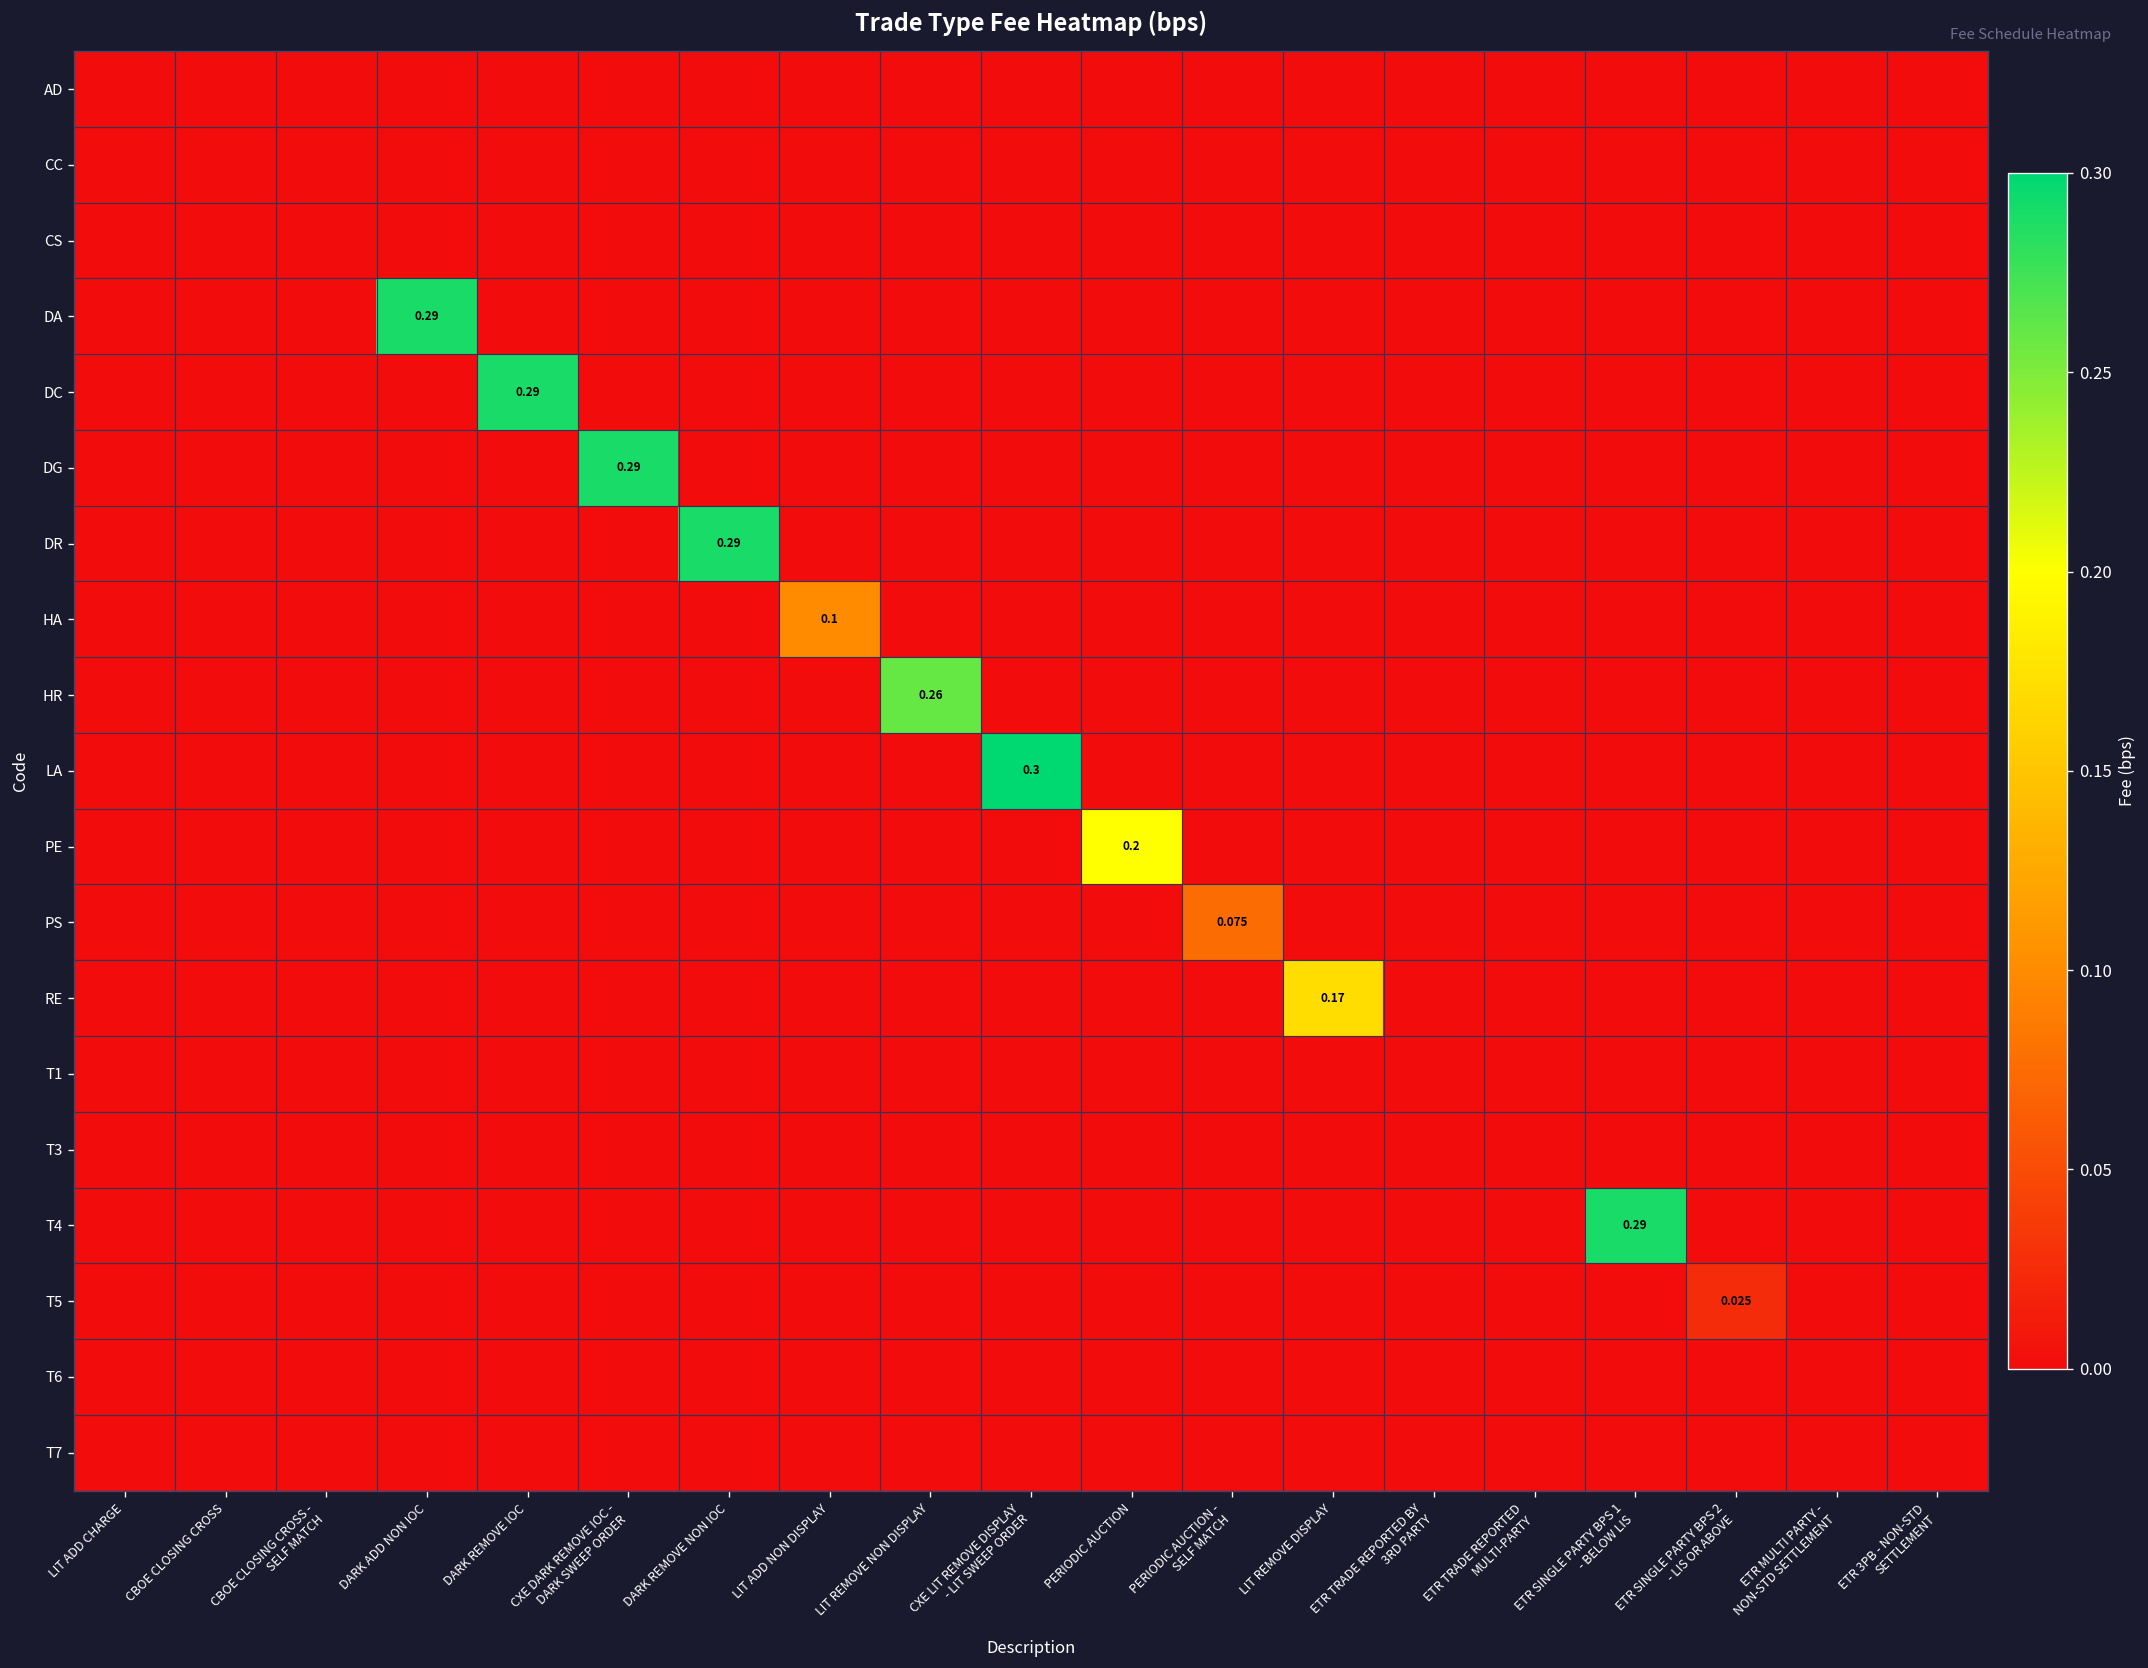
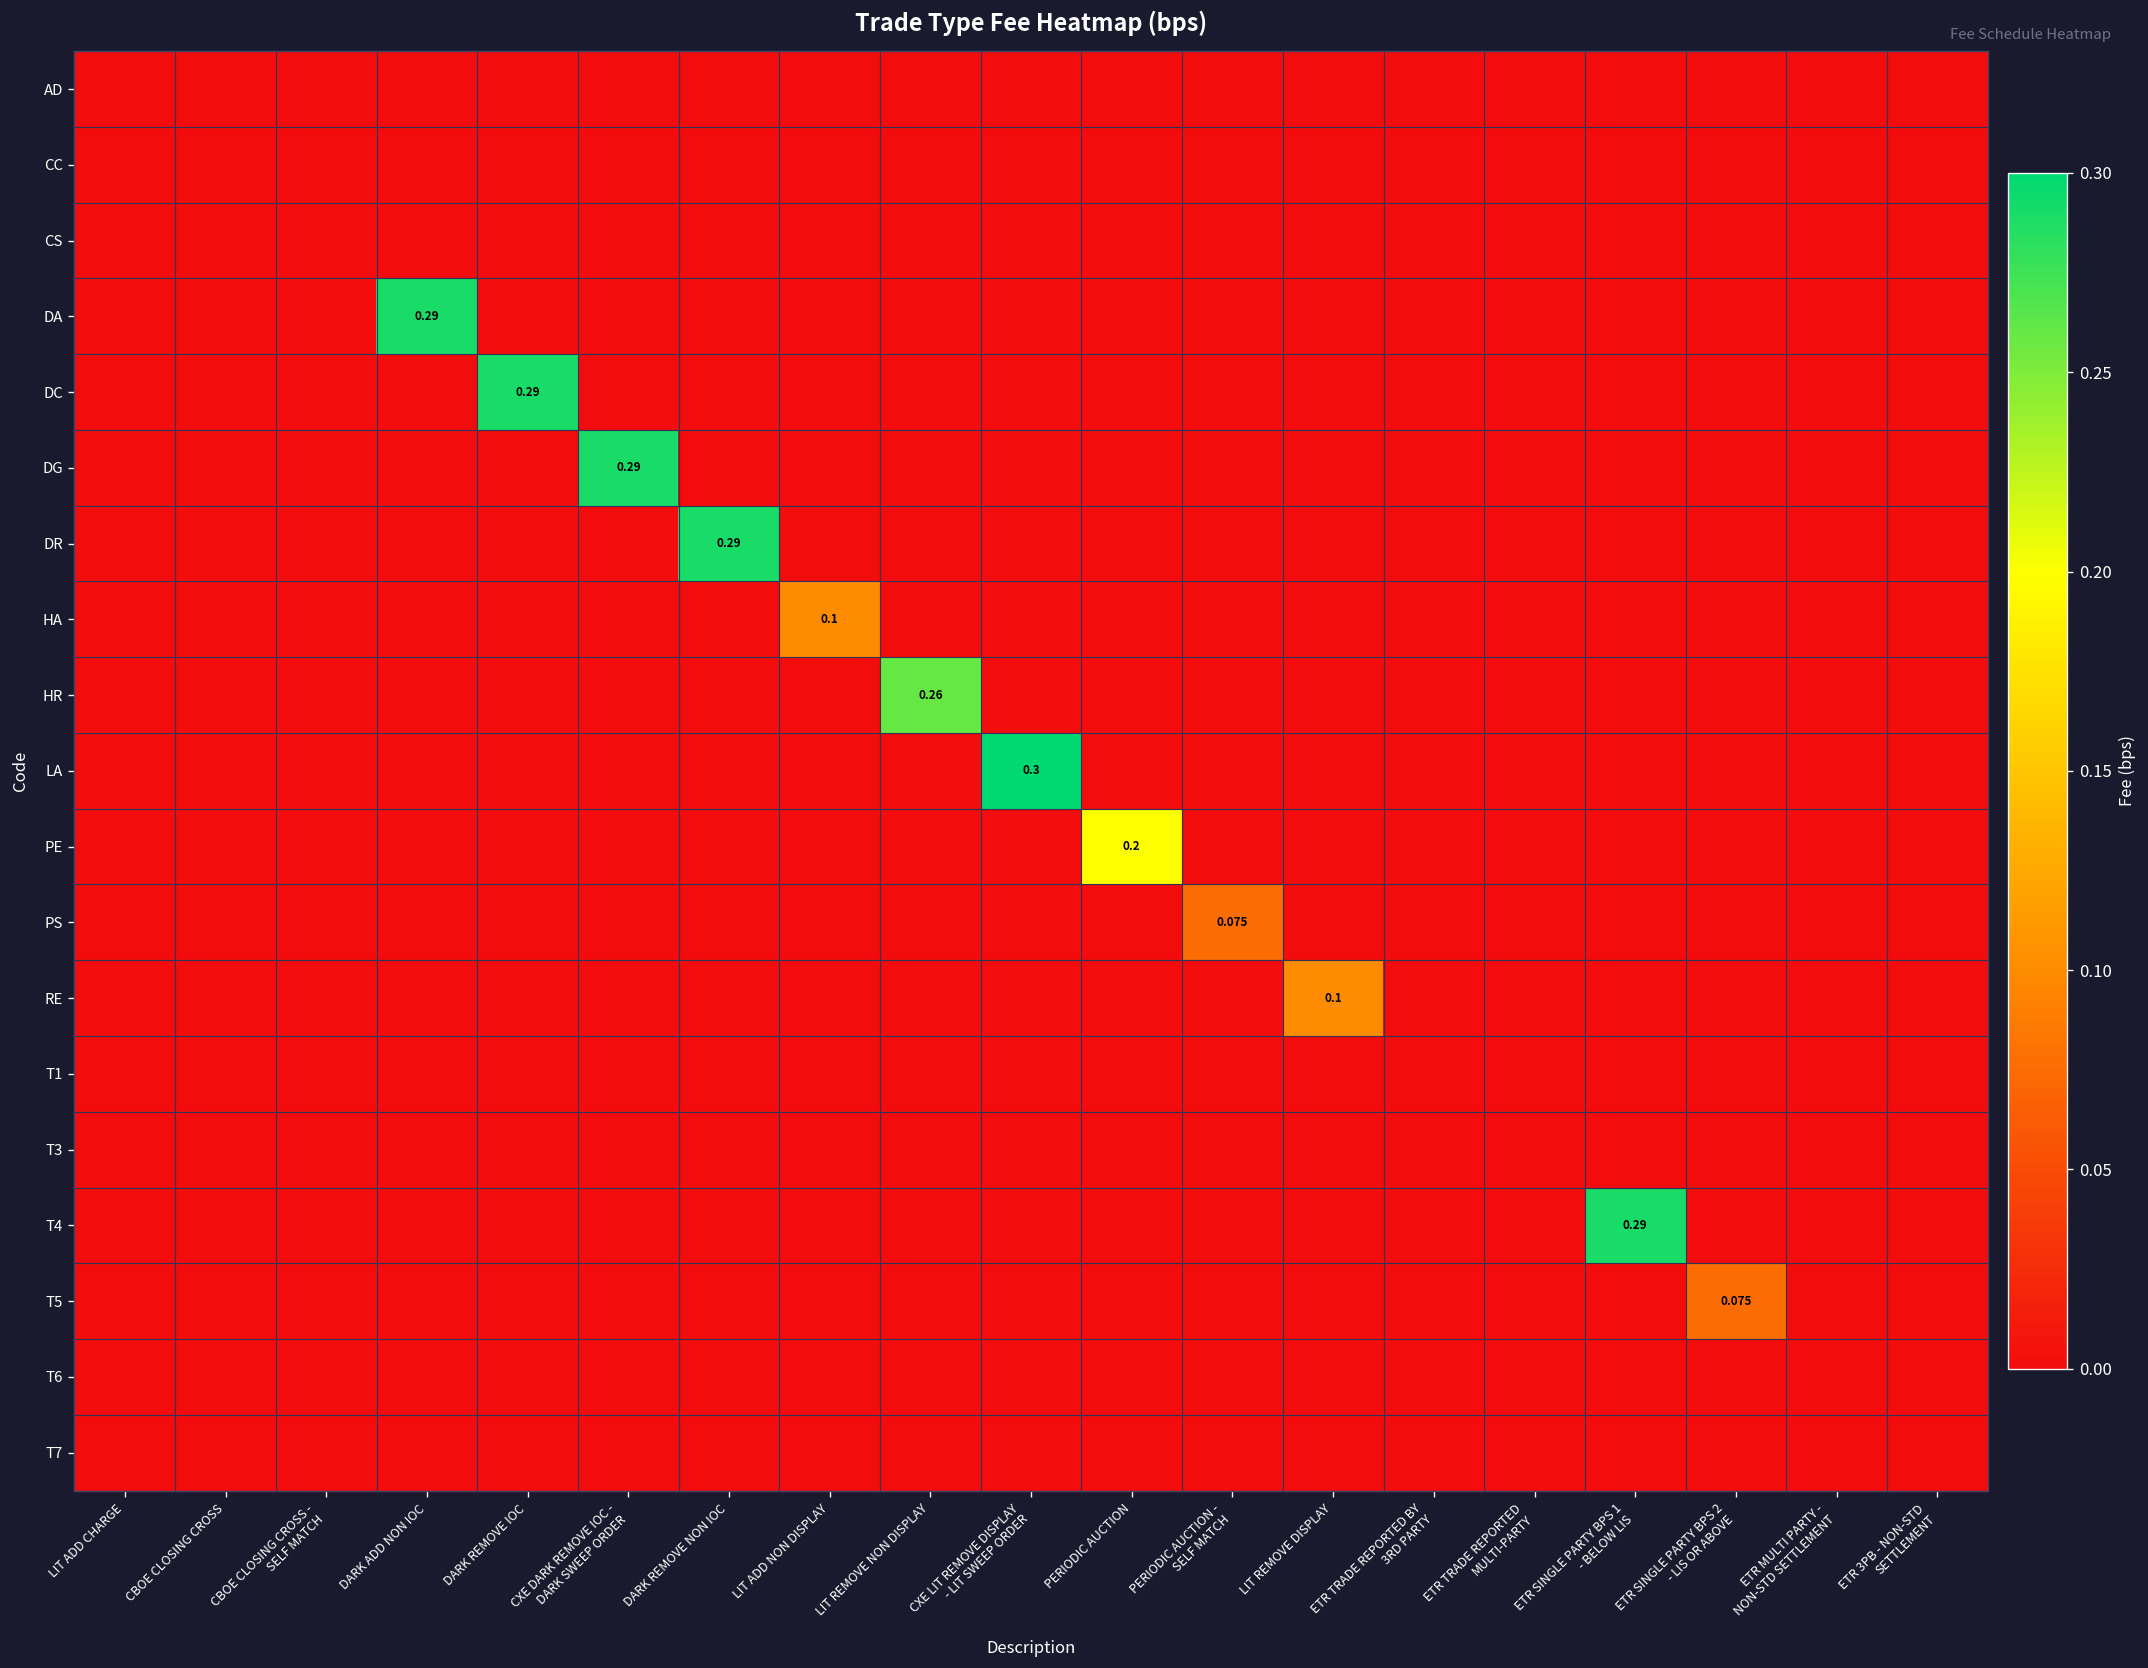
RE, LIT REMOVE DISPLAY: 0.17 -> 0.1
T5, ETR SINGLE PARTY BPS 2 - LIS OR ABOVE: 0.025 -> 0.075
